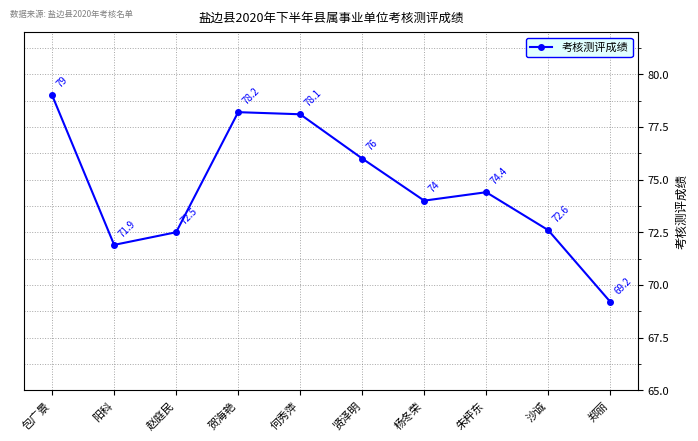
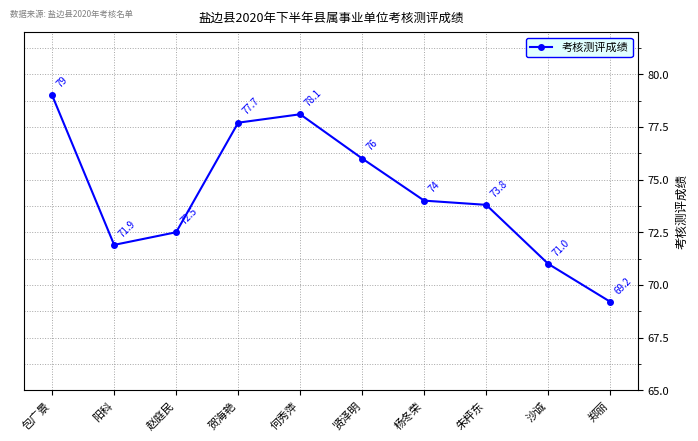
贺海艳: 78.2 -> 77.7
朱枰东: 74.4 -> 73.8
沙诚: 72.6 -> 71.0
